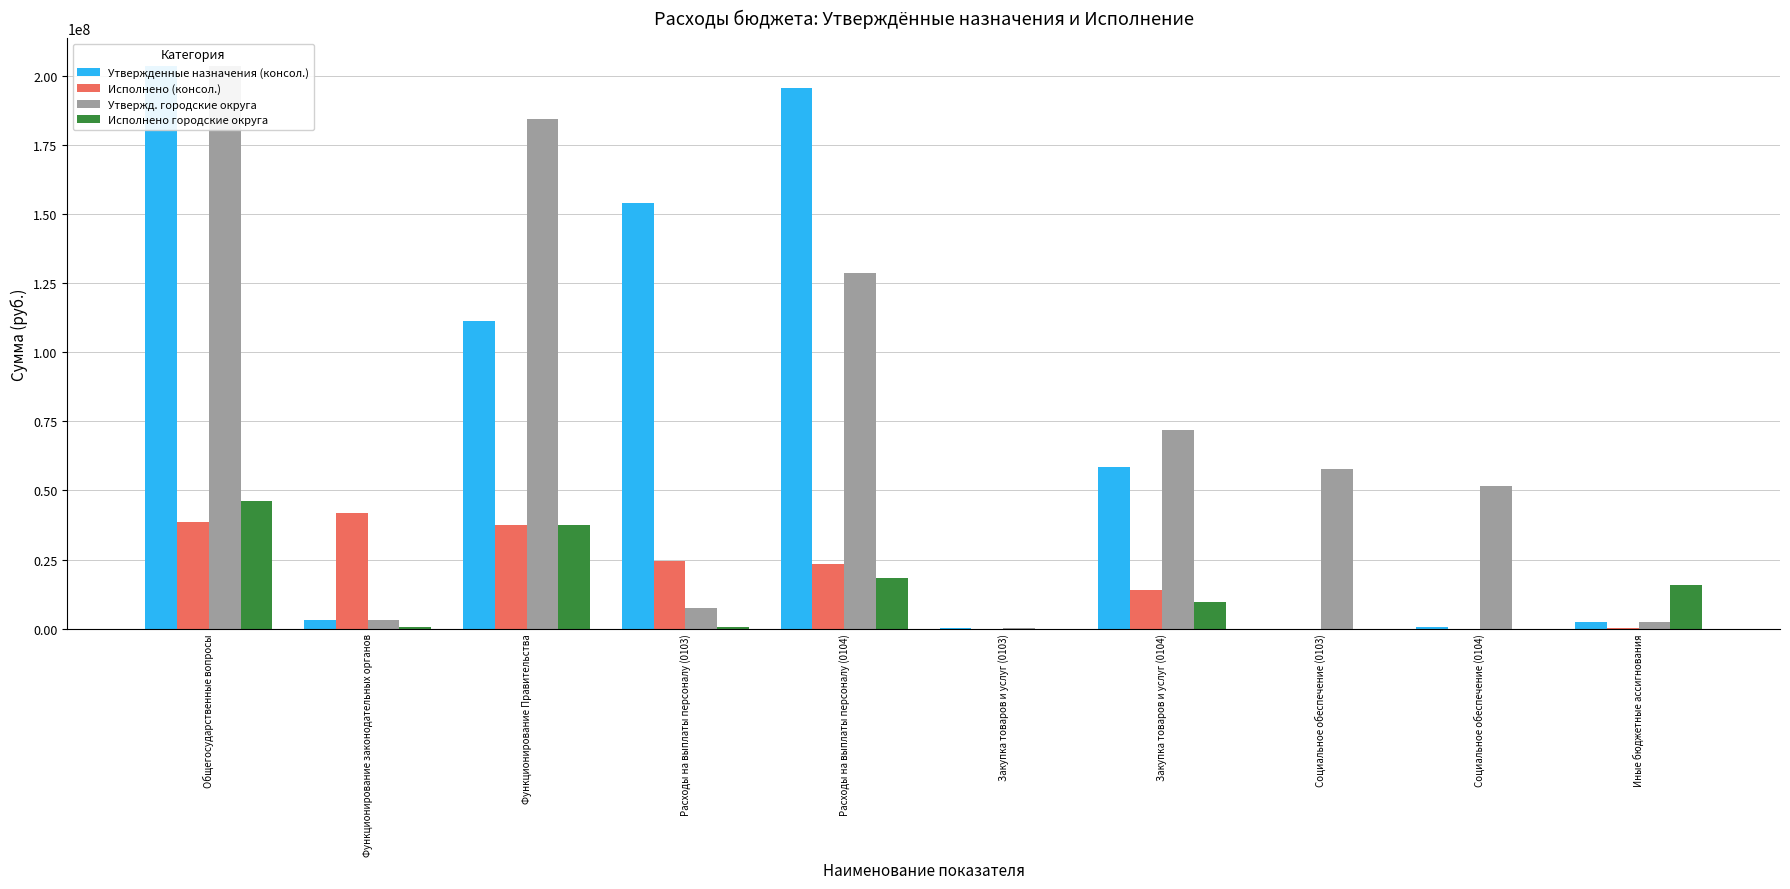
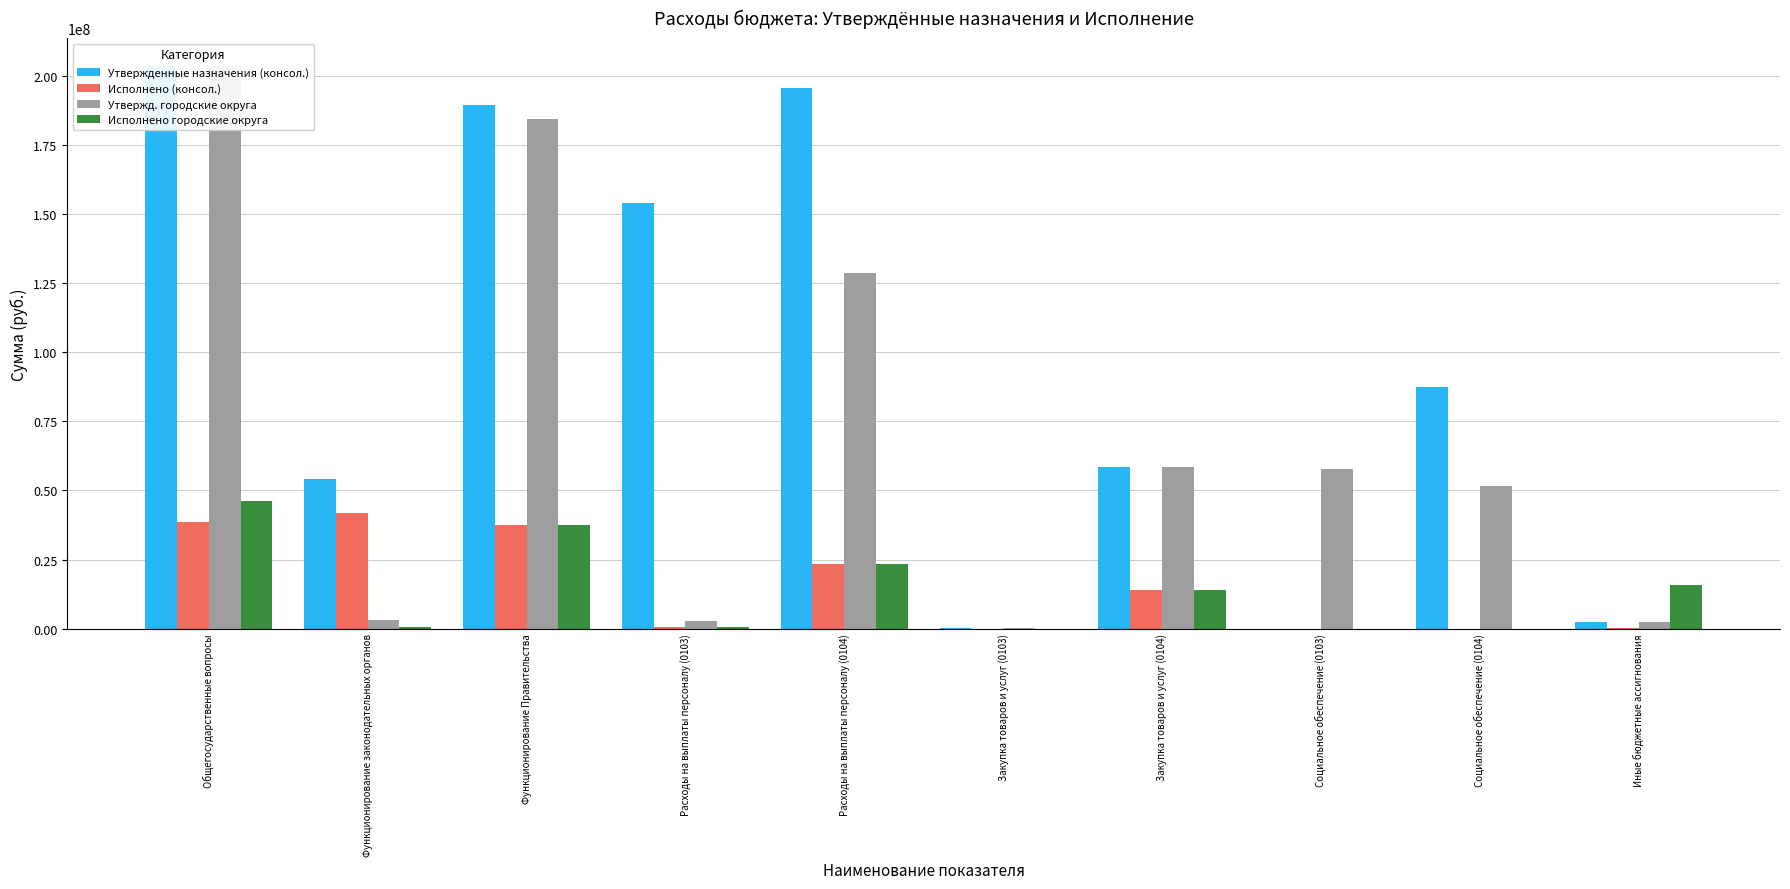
Утвержденные назначения (консол.), Функционирование законодательных органов: 3000000 -> 54000000
Утвержденные назначения (консол.), Функционирование Правительства: 111000000 -> 190000000
Исполнено (консол.), Расходы на выплаты персоналу (0103): 24000000 -> 1000000
Утвержд. городские округа, Расходы на выплаты персоналу (0103): 7000000 -> 3000000
Исполнено городские округа, Расходы на выплаты персоналу (0104): 18000000 -> 23000000
Утвержд. городские округа, Закупка товаров и услуг (0104): 72000000 -> 58000000
Исполнено городские округа, Закупка товаров и услуг (0104): 10000000 -> 14000000
Утвержденные назначения (консол.), Социальное обеспечение (0104): 0 -> 87000000
